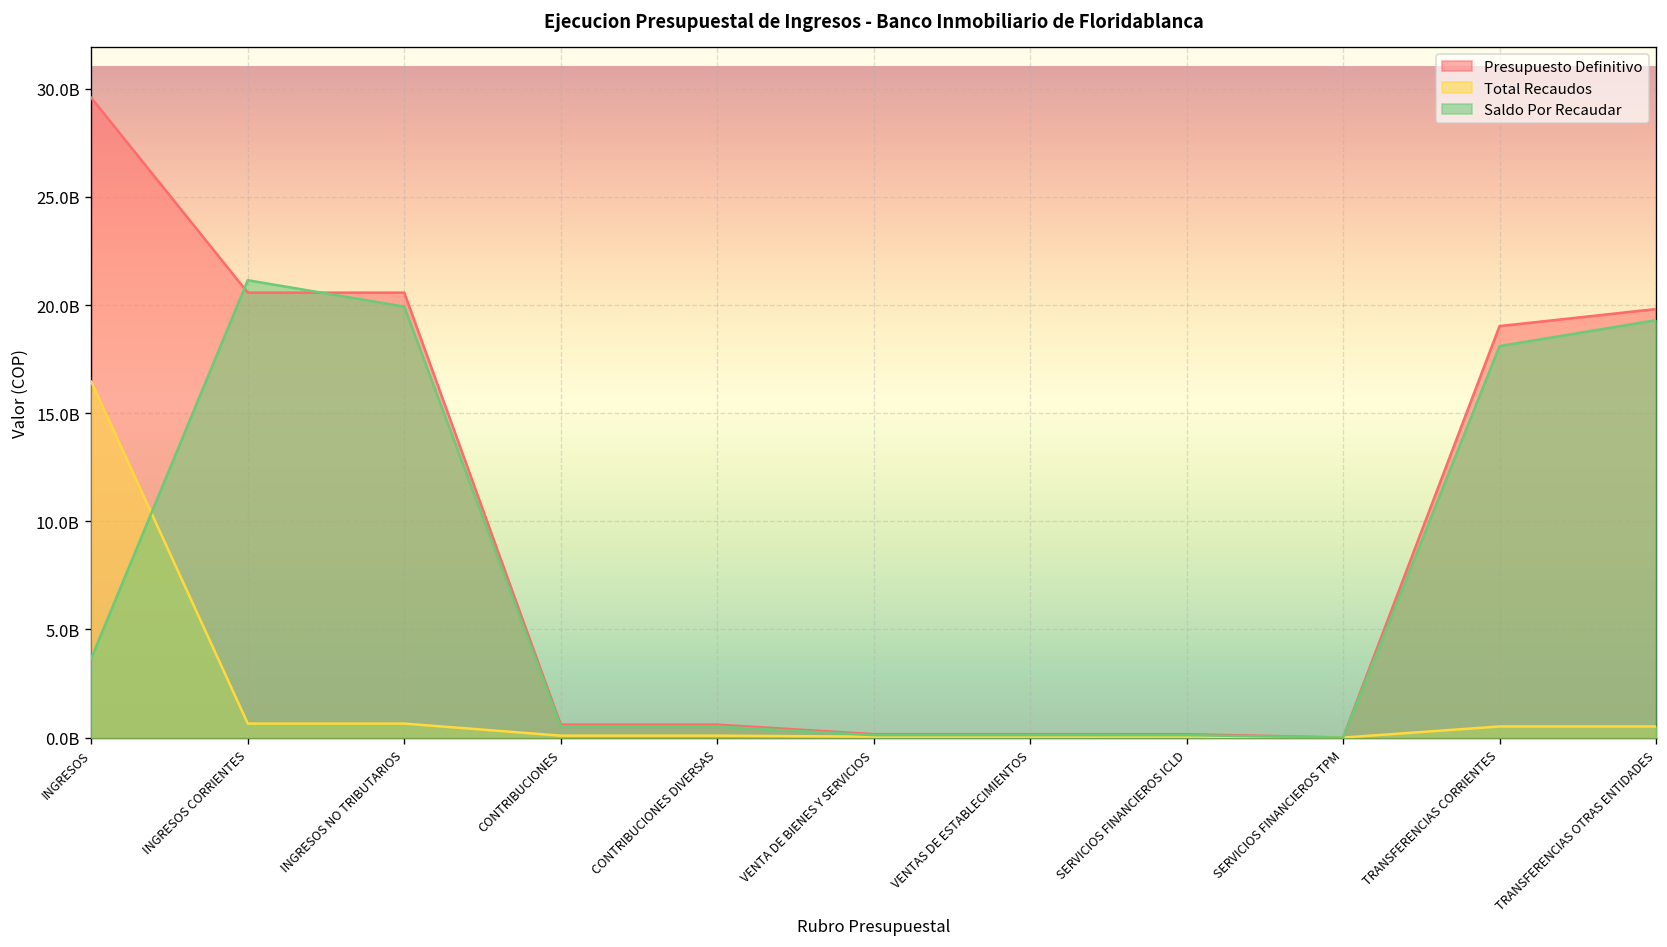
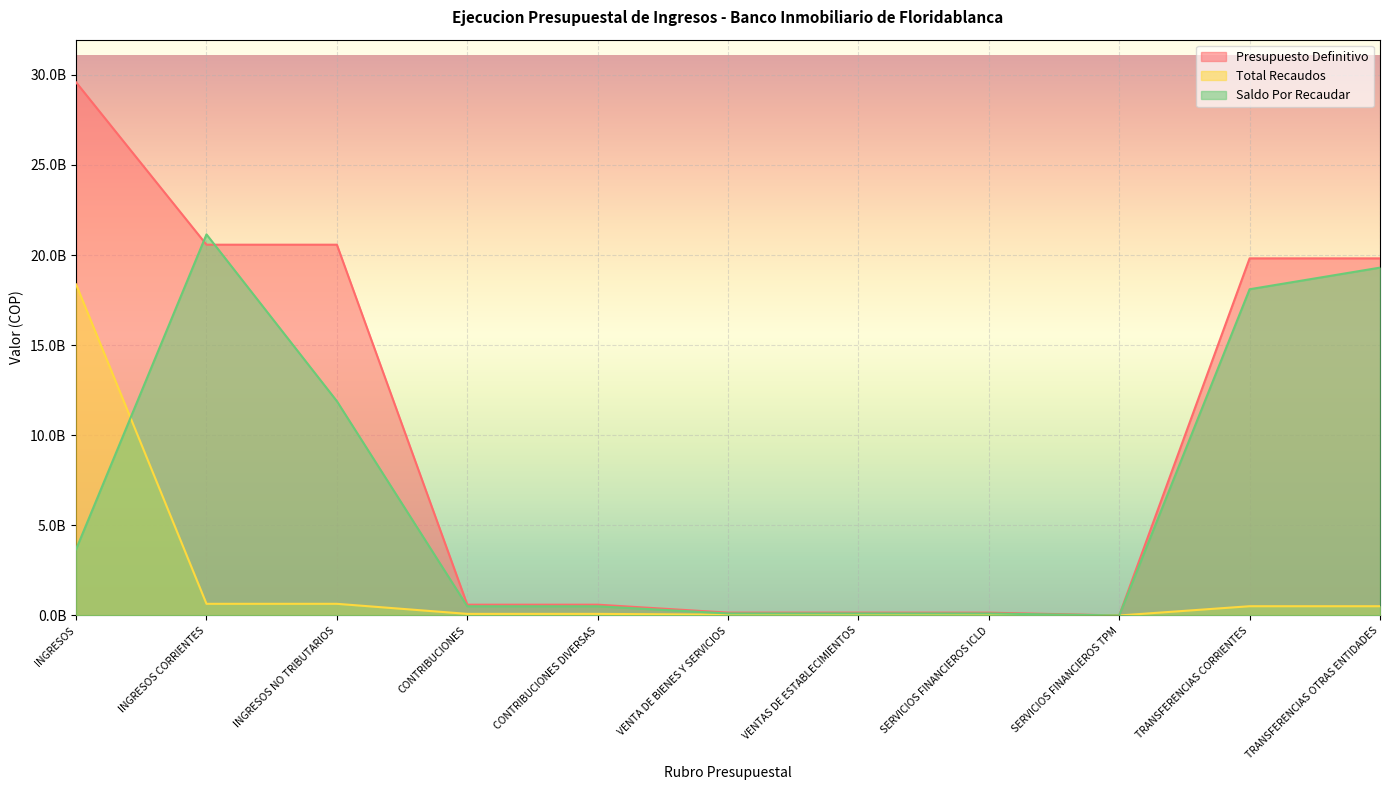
Total Recaudos, INGRESOS: 16500000000 -> 18400000000
Saldo Por Recaudar, INGRESOS NO TRIBUTARIOS: 19900000000 -> 11900000000
Presupuesto Definitivo, TRANSFERENCIAS CORRIENTES: 19000000000 -> 19800000000
